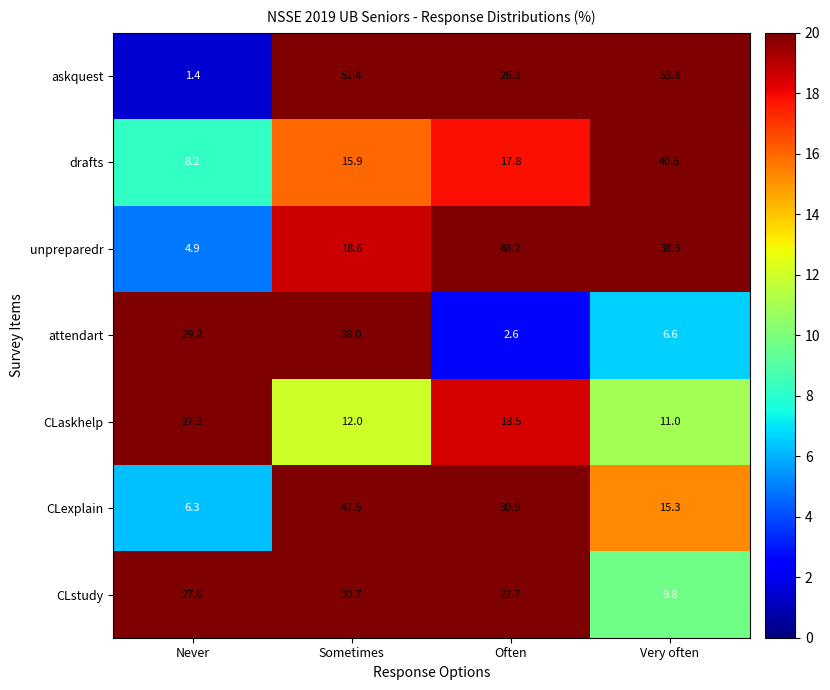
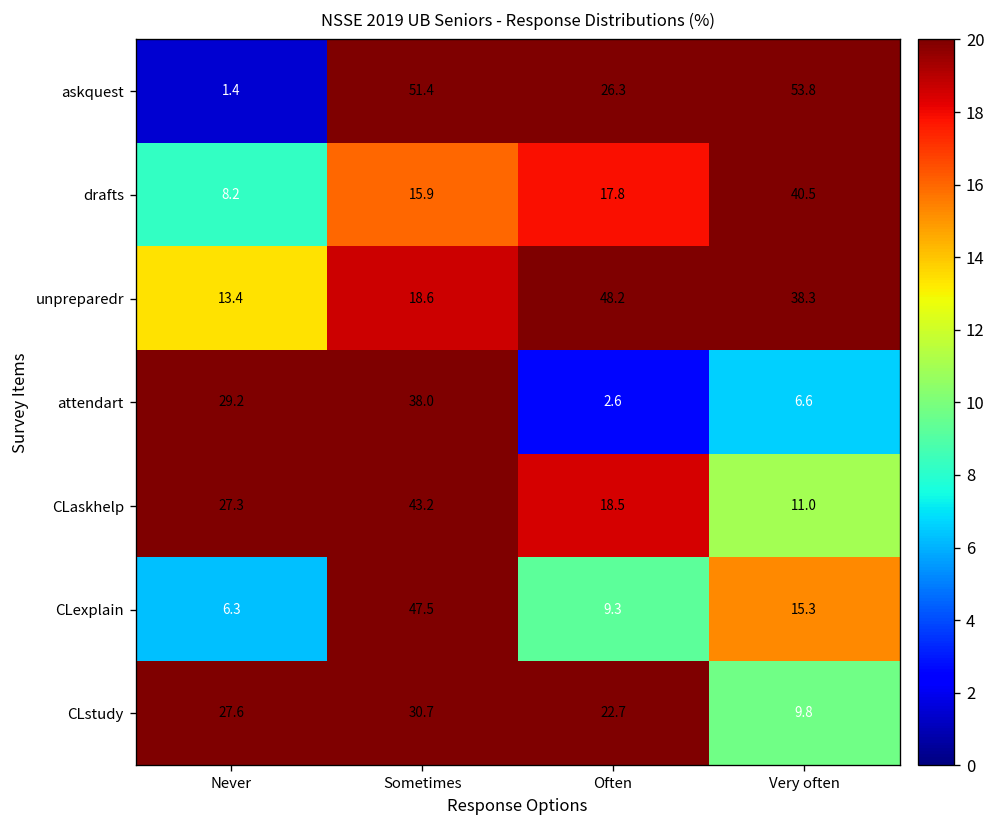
unpreparedr, Never: 4.9 -> 13.4
CLaskhelp, Sometimes: 12.0 -> 43.2
CLexplain, Often: 30.9 -> 9.3
